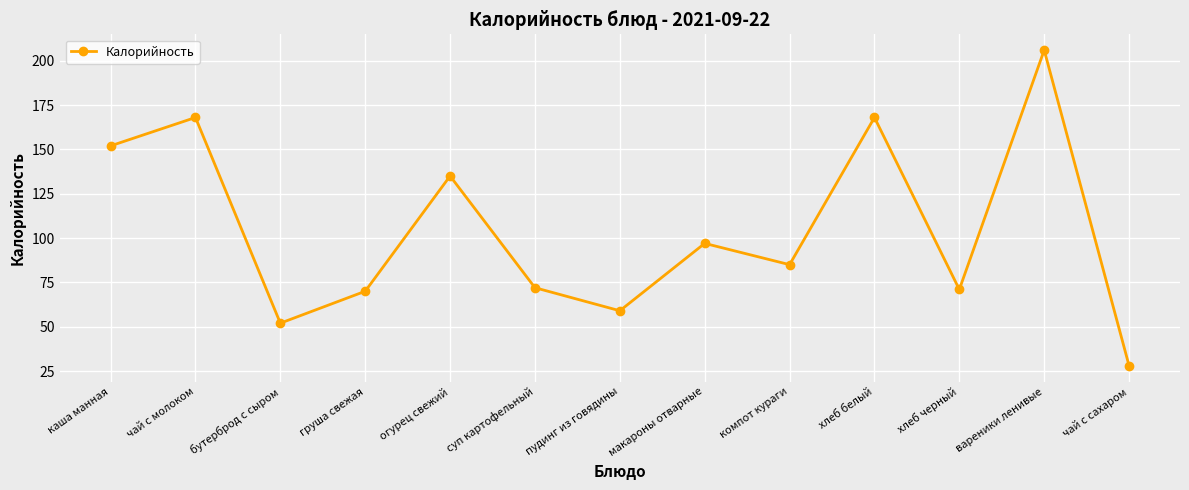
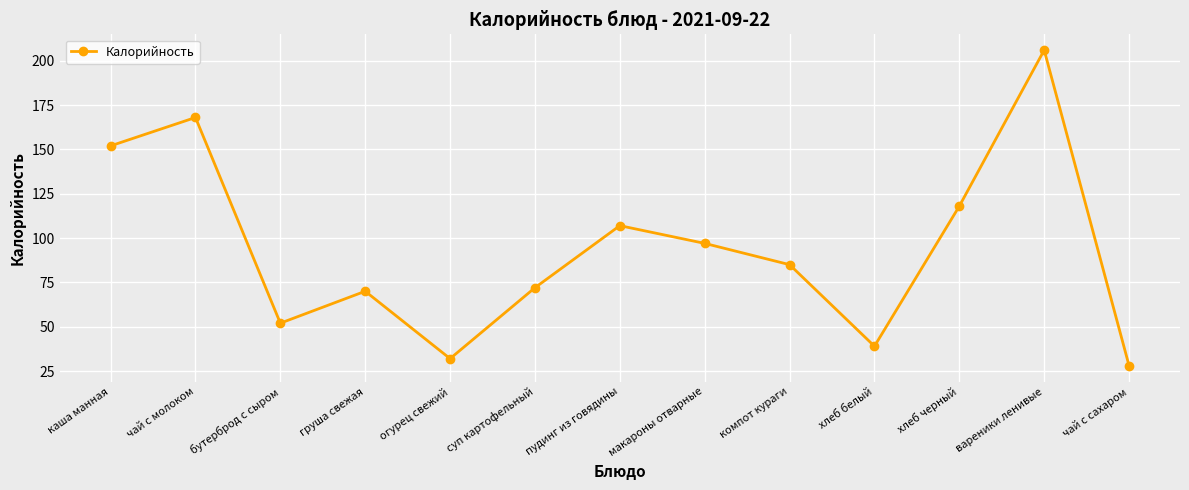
огурец свежий: 135 -> 32
пудинг из говядины: 59 -> 107
хлеб белый: 168 -> 39
хлеб черный: 71 -> 118
